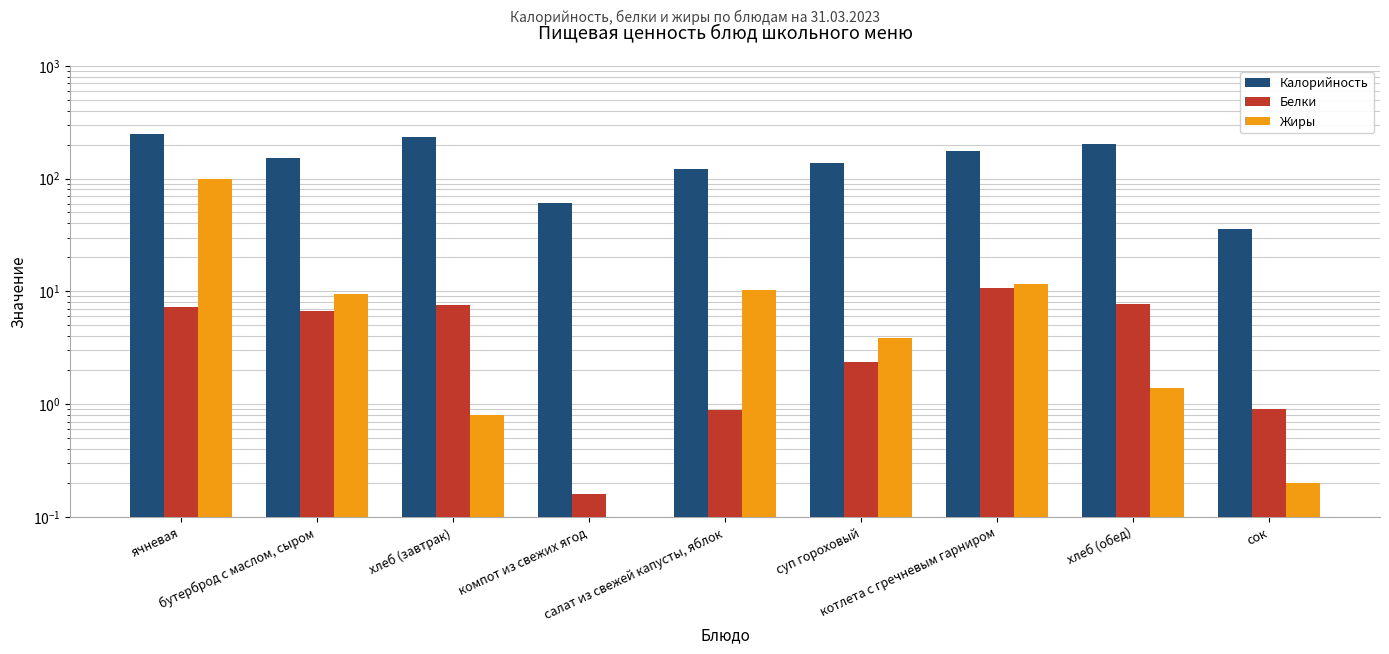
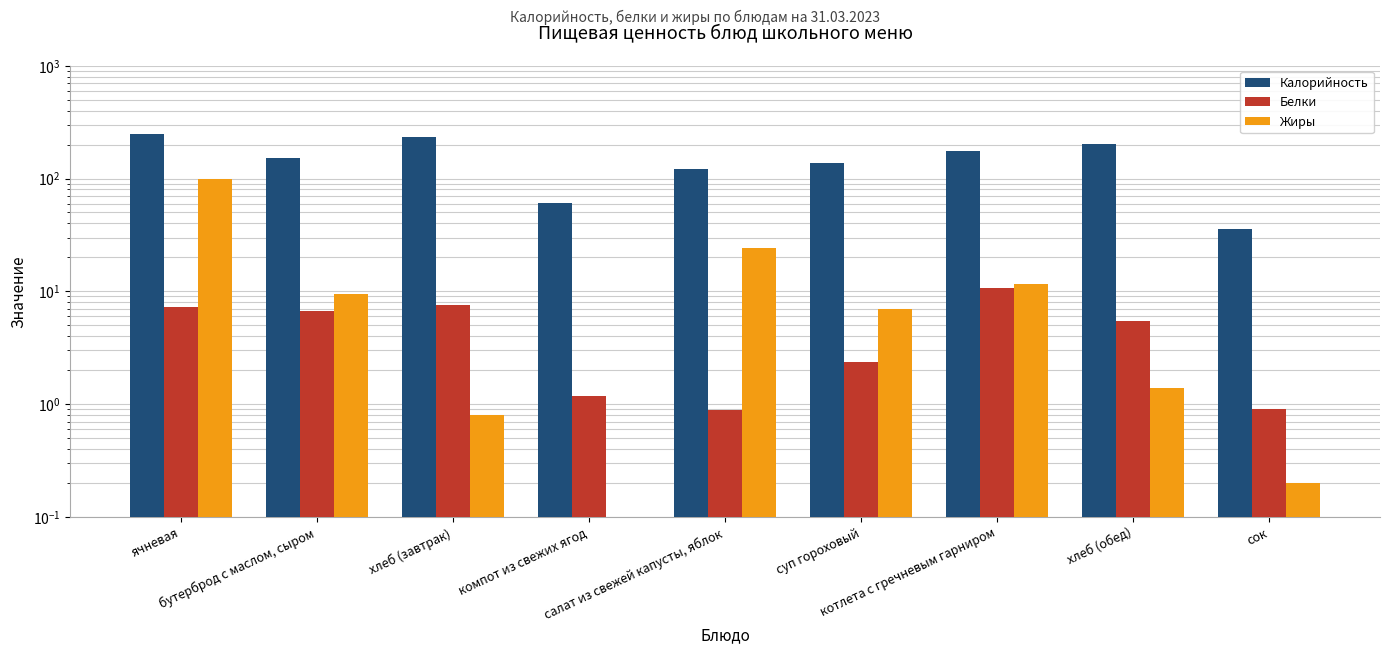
Белки, компот из свежих ягод: 0.16 -> 1.2
Жиры, салат из свежей капусты, яблок: 10 -> 24
Жиры, суп гороховый: 3.9 -> 7
Белки, хлеб (обед): 8 -> 6
